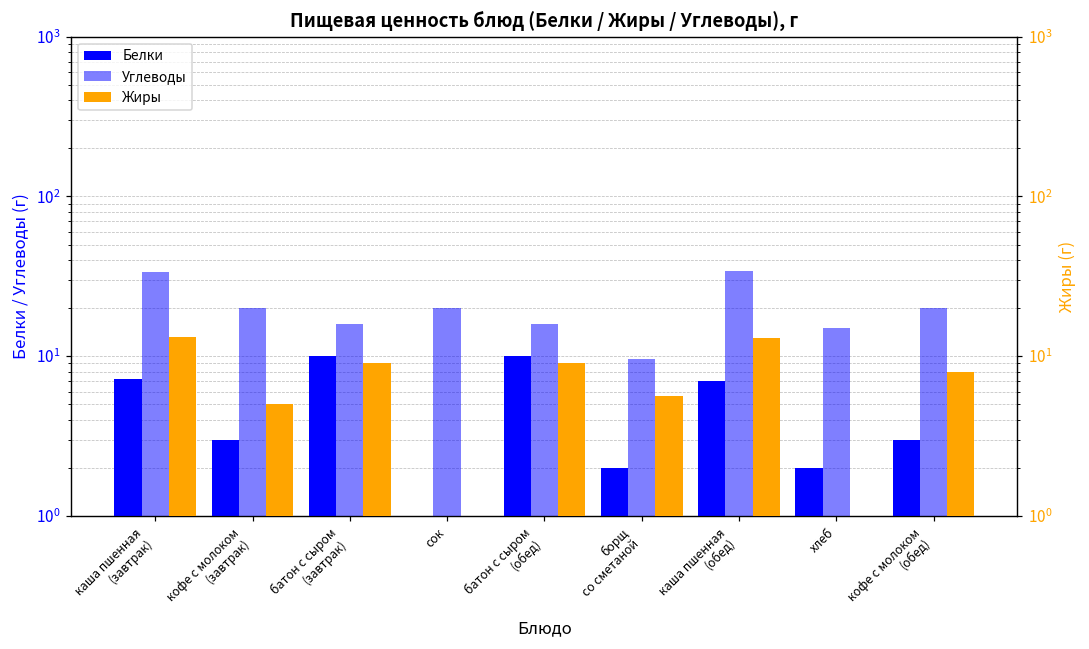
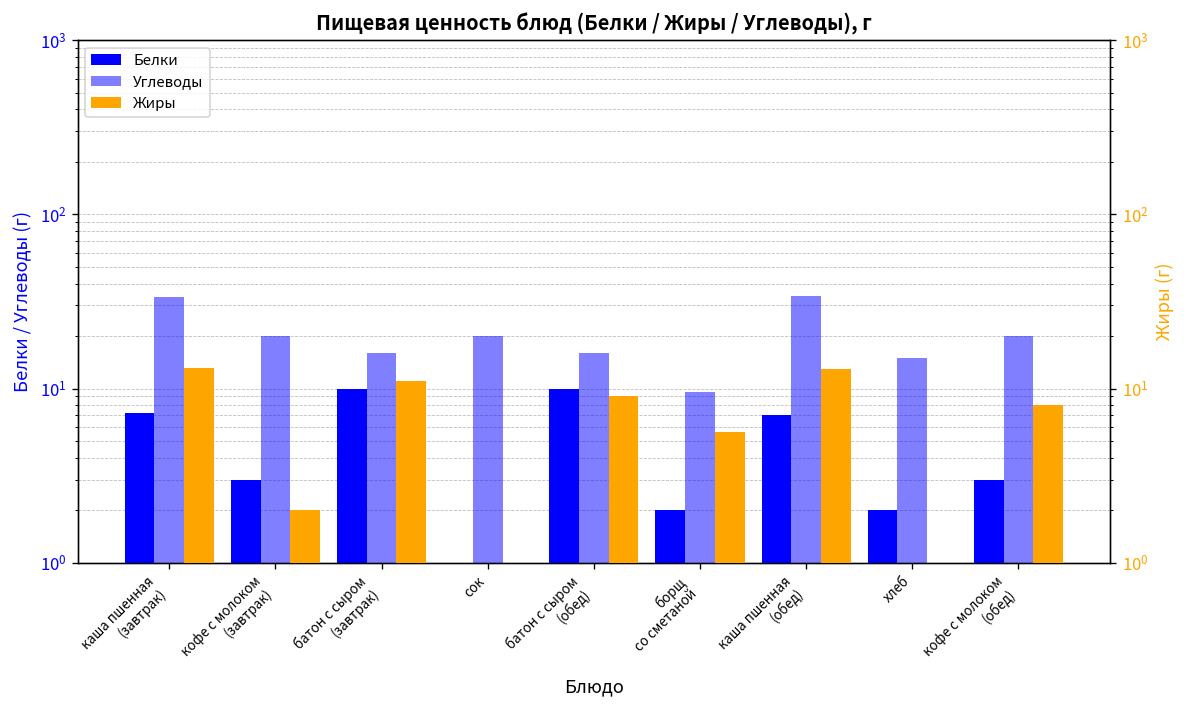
Жиры, кофе с молоком (завтрак): 5 -> 2
Жиры, батон с сыром (завтрак): 9 -> 11
